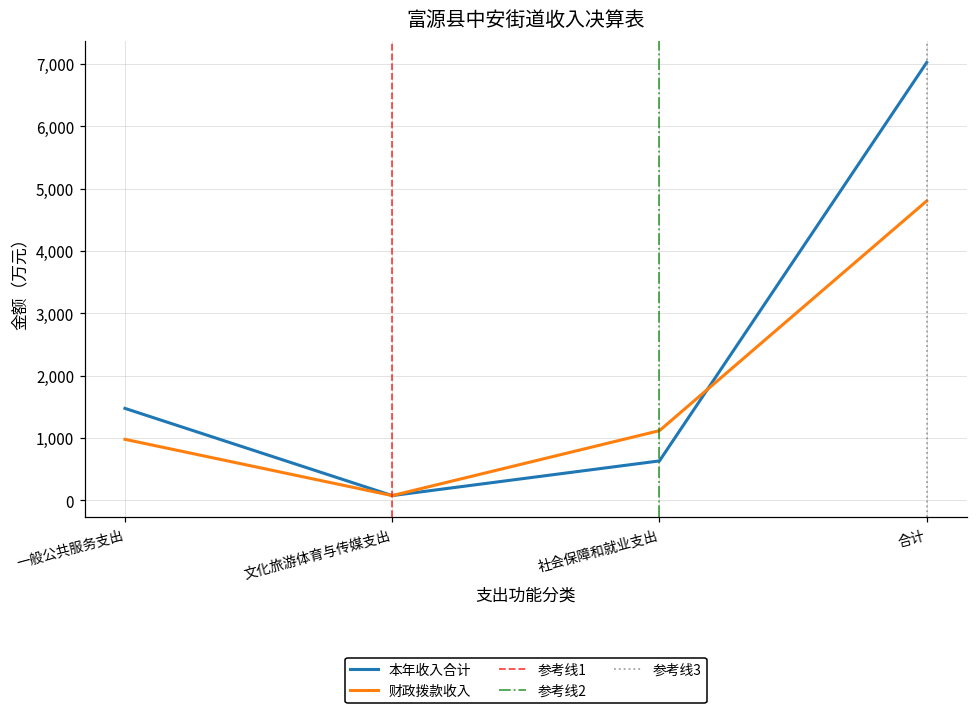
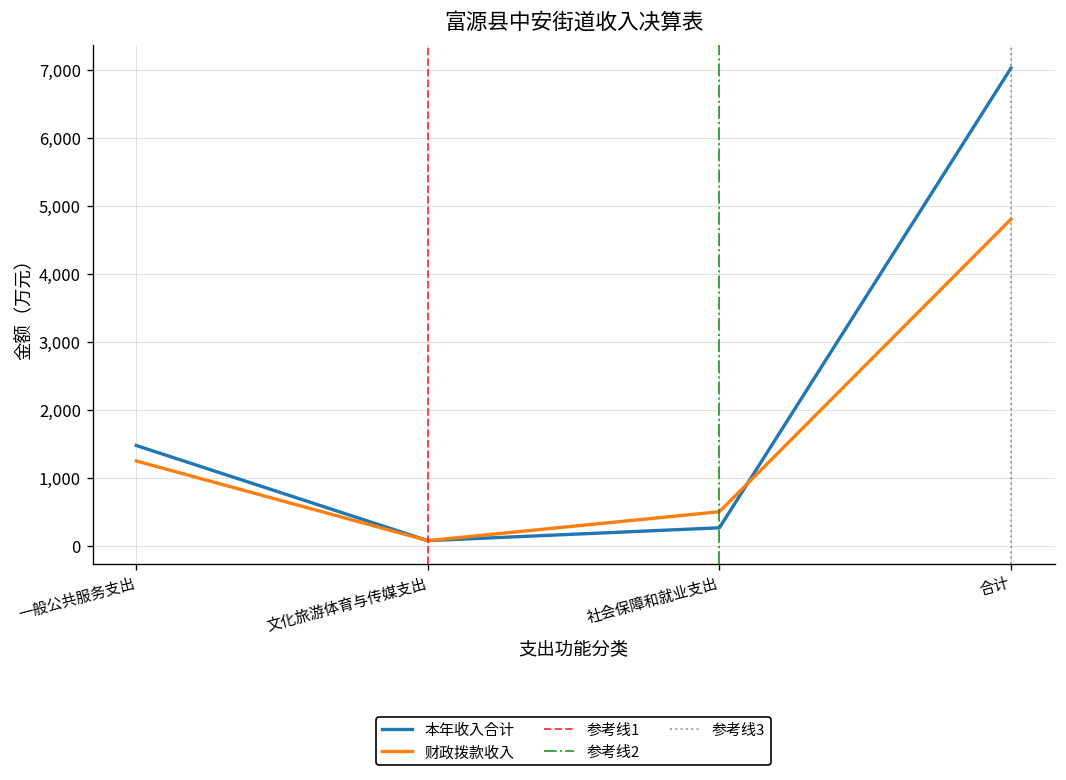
财政拨款收入, 一般公共服务支出: 1,000 -> 1,200
本年收入合计, 社会保障和就业支出: 600 -> 300
财政拨款收入, 社会保障和就业支出: 1,100 -> 500
